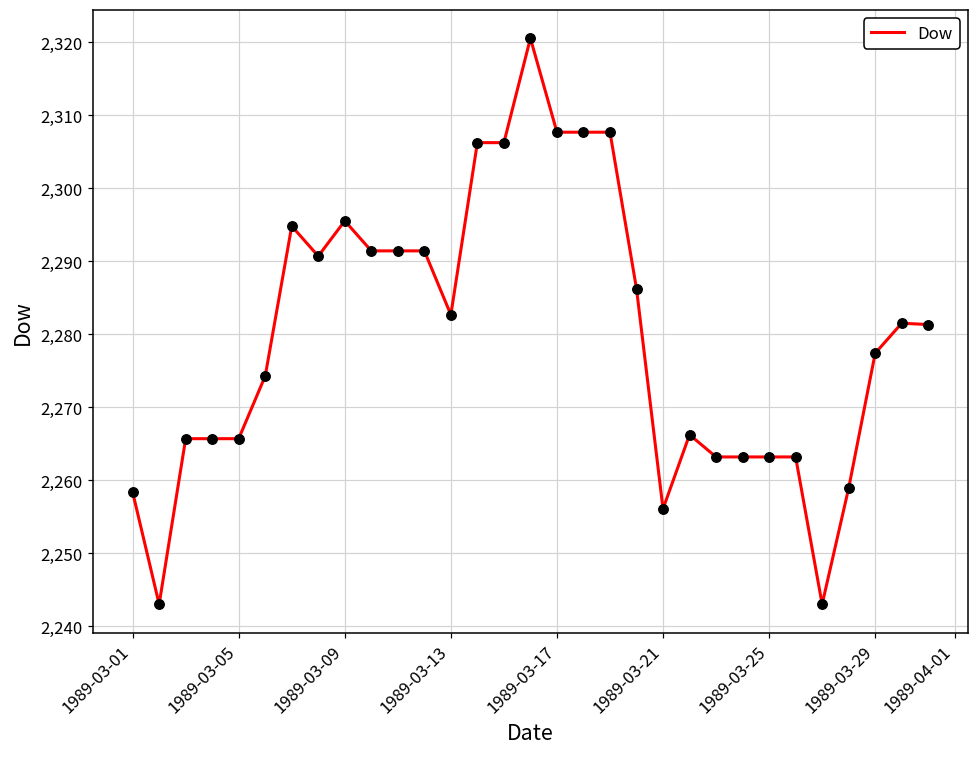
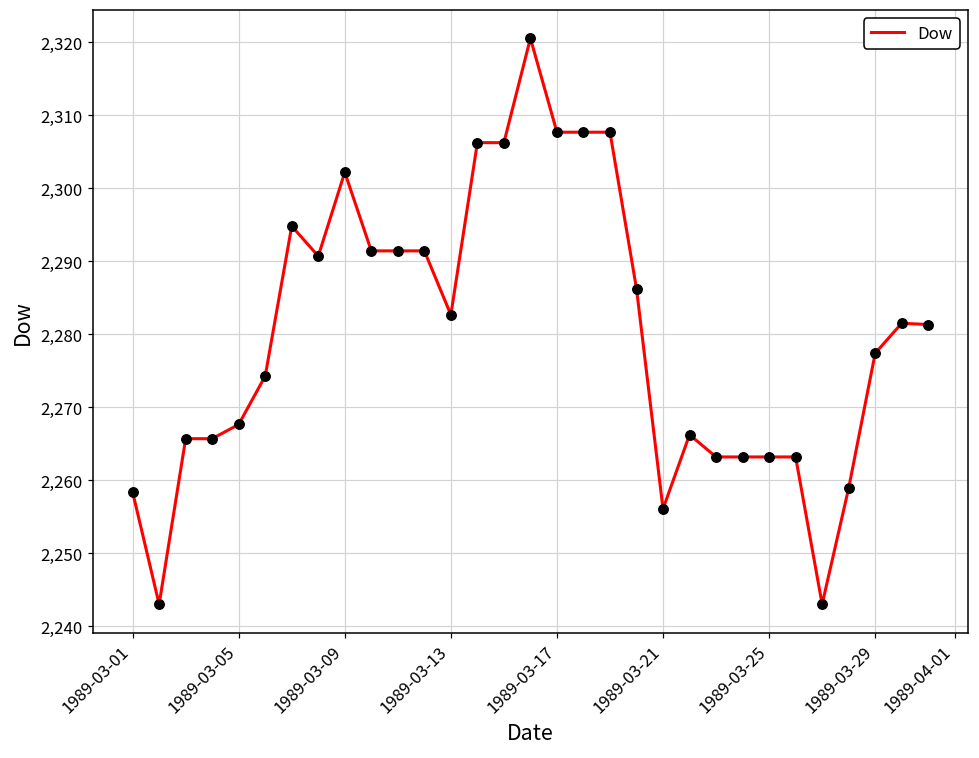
1989-03-05: 2,266 -> 2,268
1989-03-09: 2,296 -> 2,302
